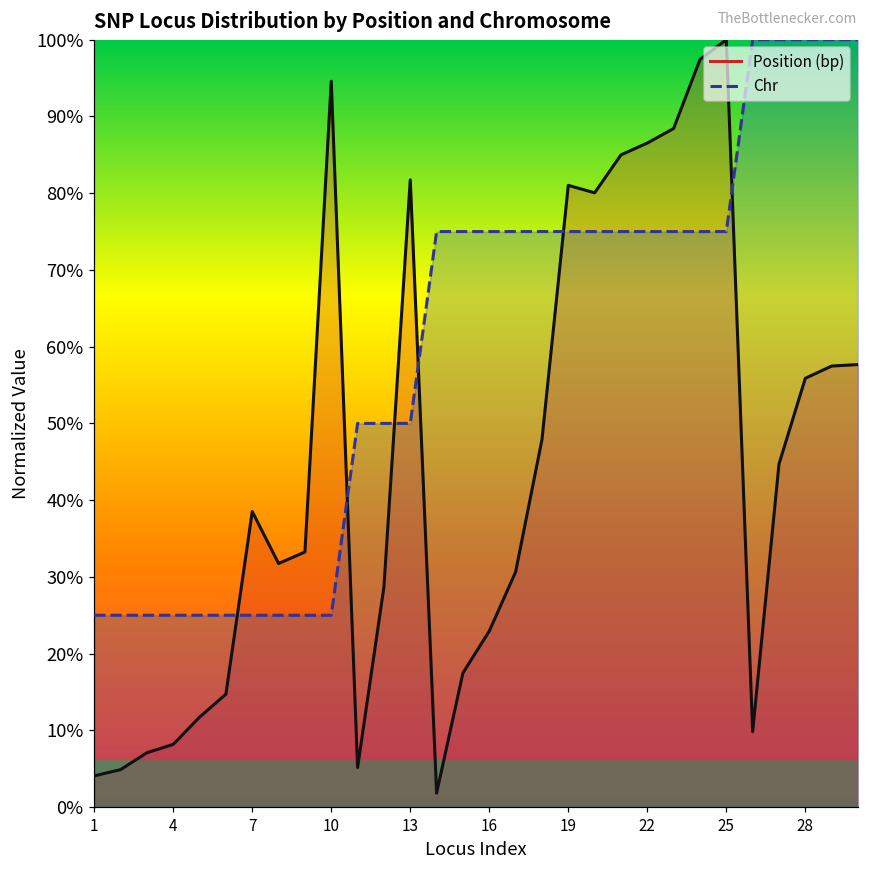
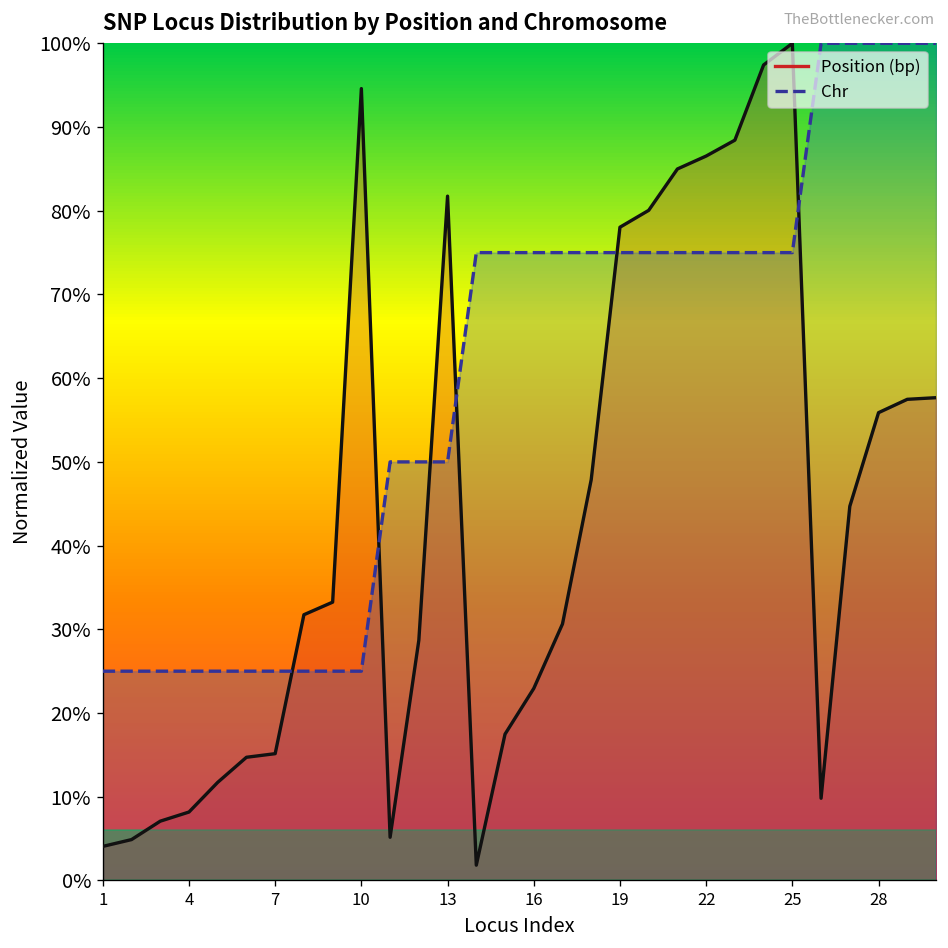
Position (bp), 7: 39% -> 15%
Position (bp), 19: 81% -> 78%
